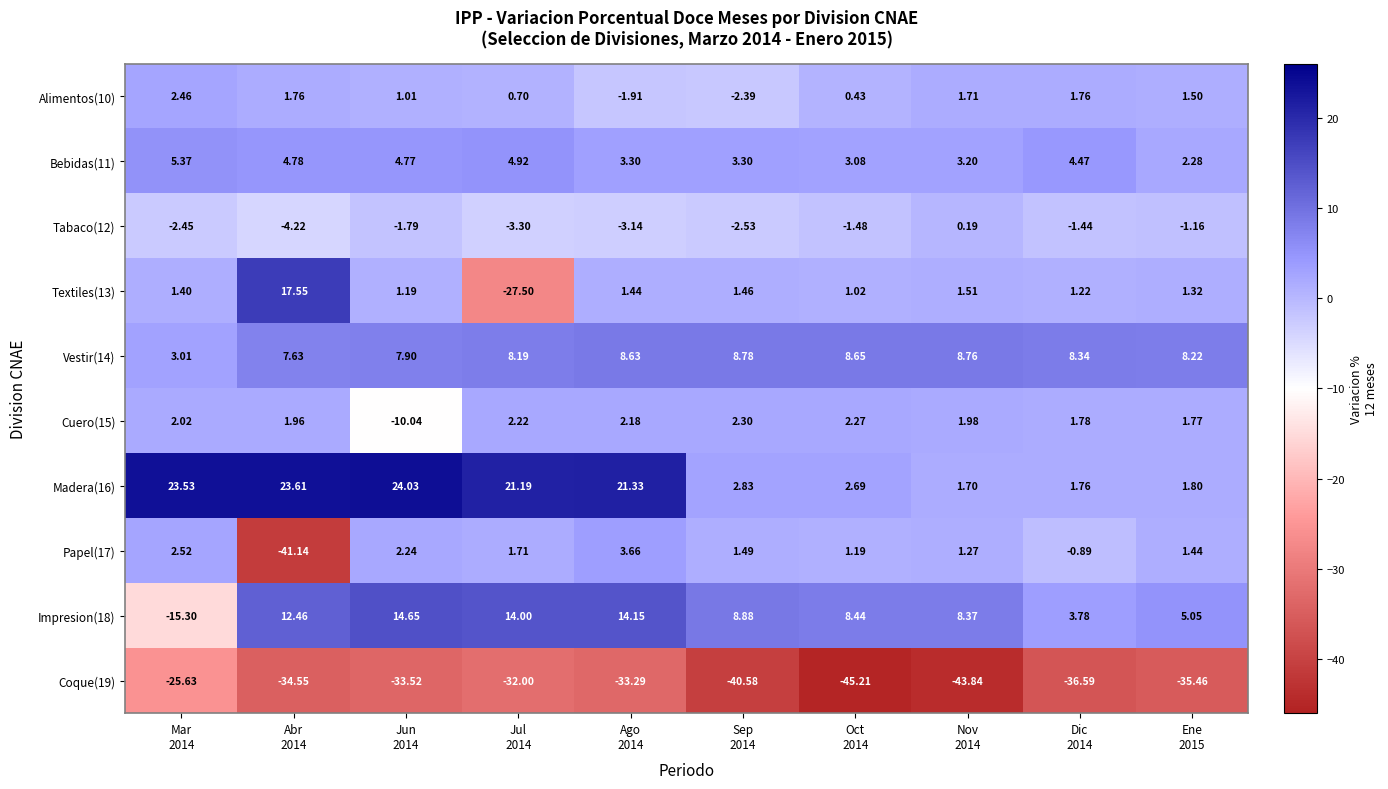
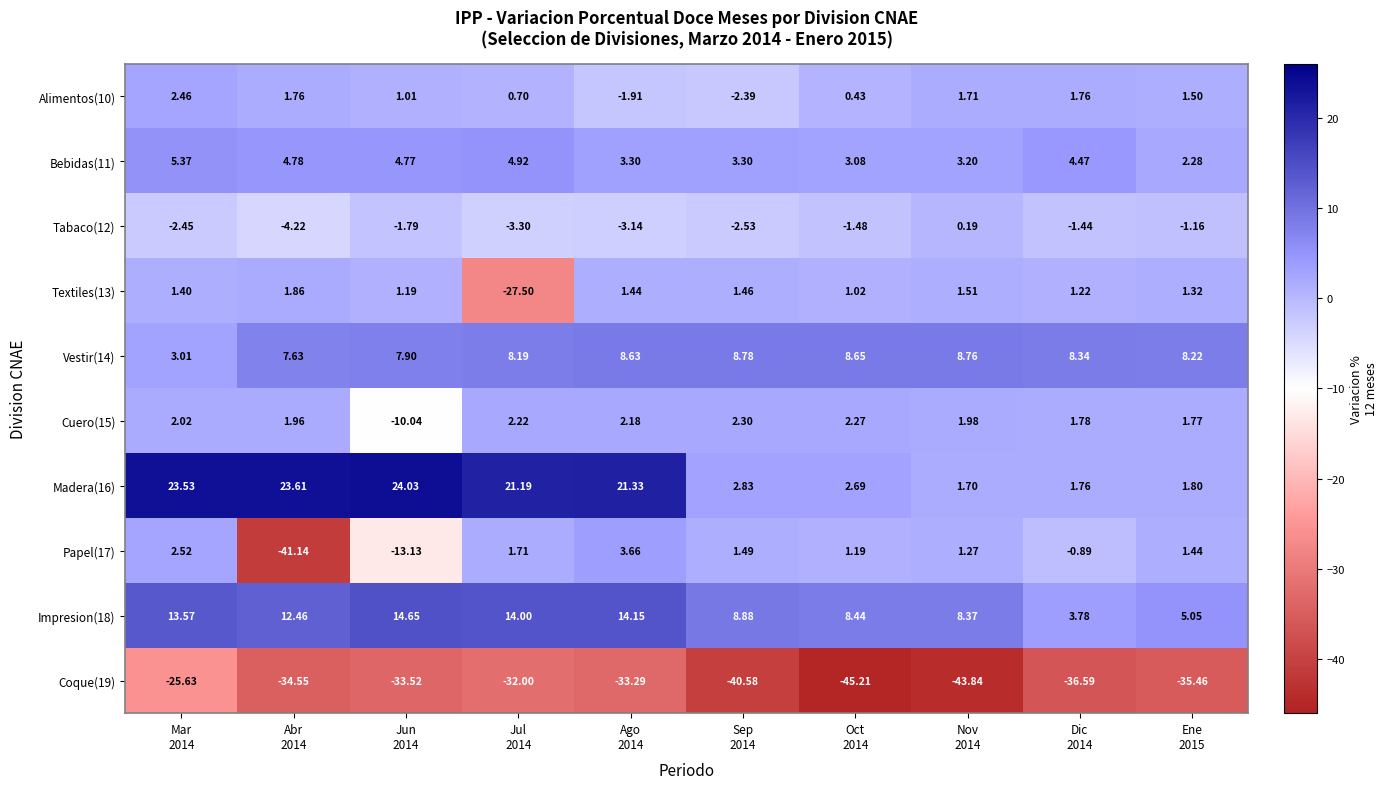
Textiles(13), Abr 2014: 17.55 -> 1.86
Papel(17), Jun 2014: 2.24 -> -13.13
Impresion(18), Mar 2014: -15.30 -> 13.57
